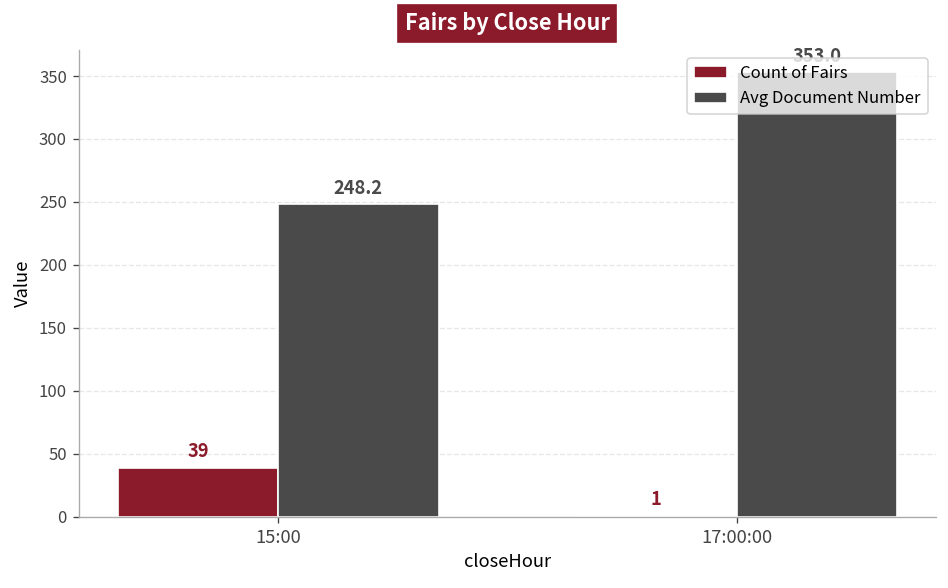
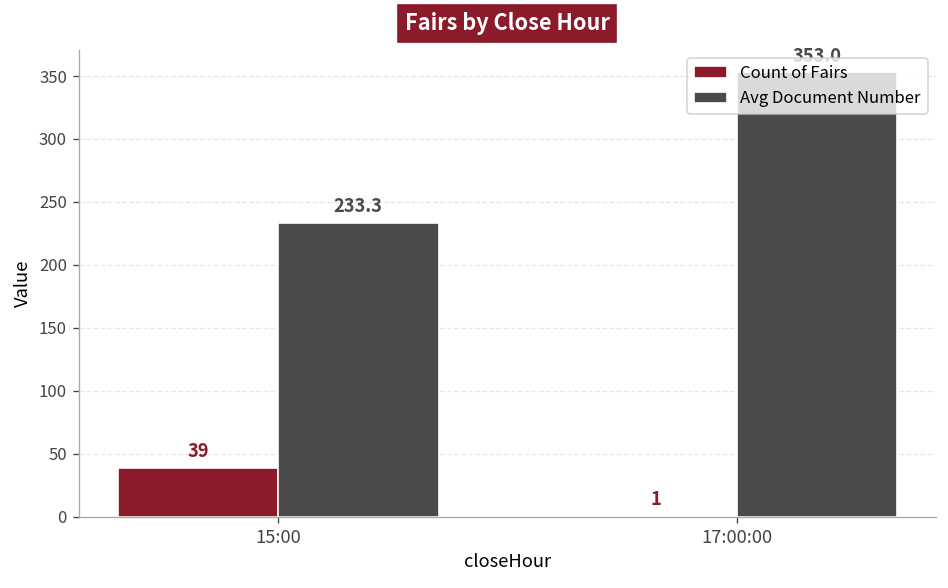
Avg Document Number, 15:00: 248.2 -> 233.3
